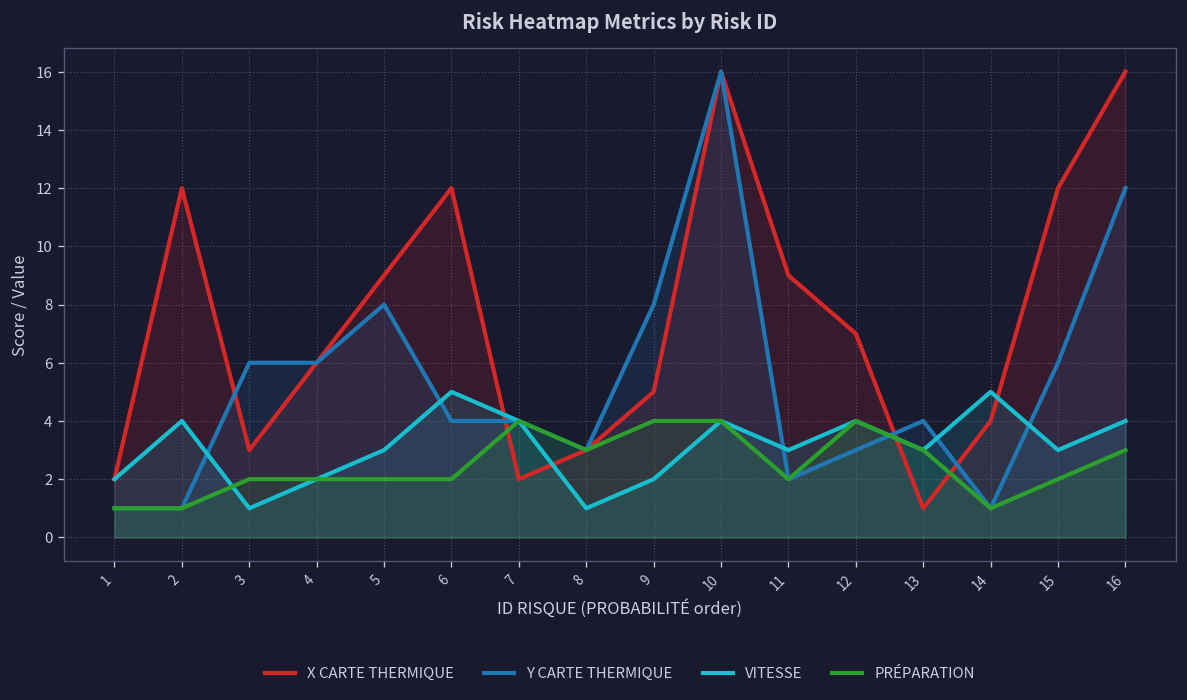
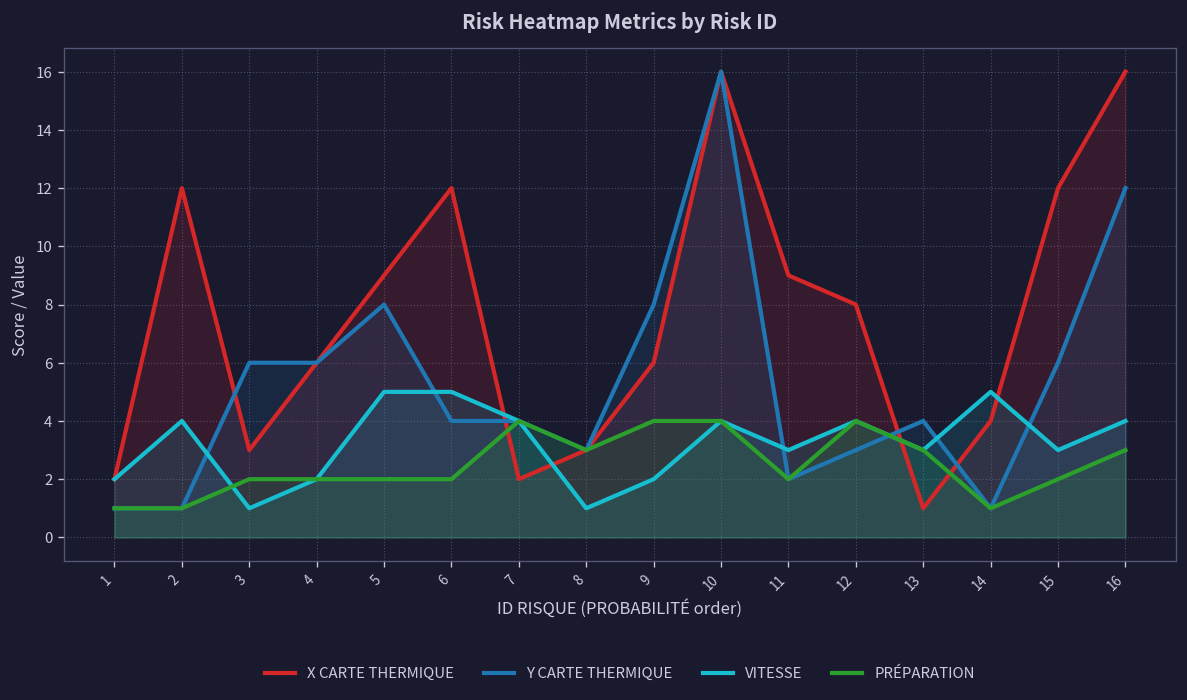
VITESSE, 5: 3 -> 5
X CARTE THERMIQUE, 9: 5 -> 6
X CARTE THERMIQUE, 12: 7 -> 8
